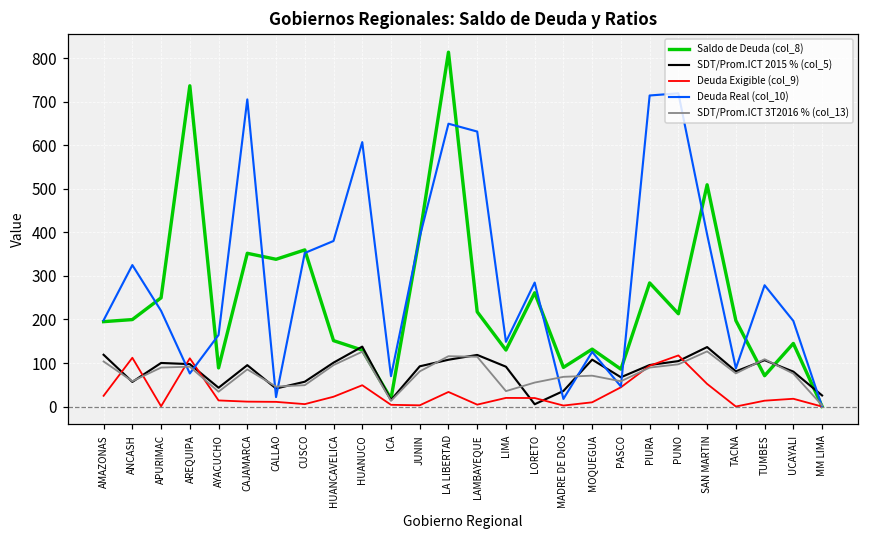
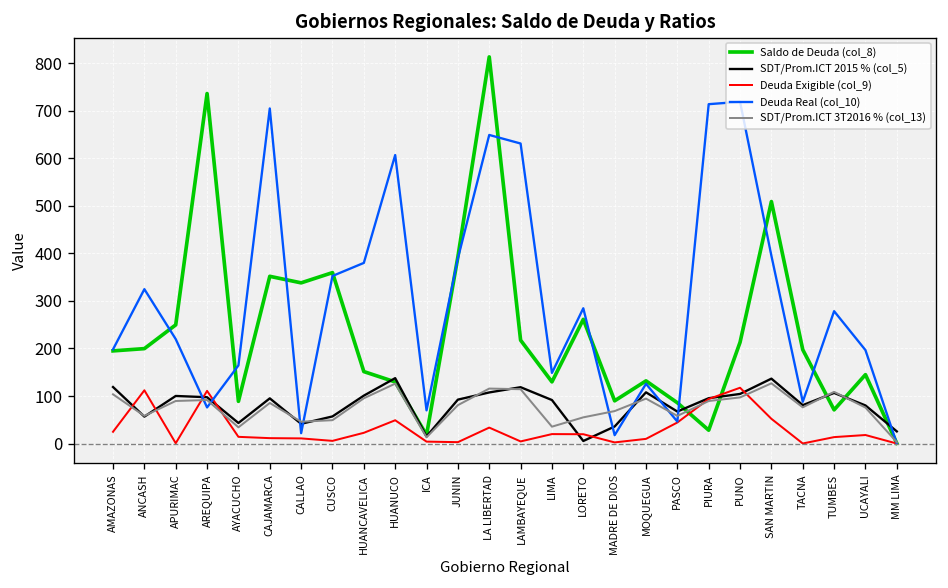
SDT/Prom.ICT 3T2016 % (col_13), MOQUEGUA: 70 -> 90
Saldo de Deuda (col_8), PIURA: 280 -> 30
